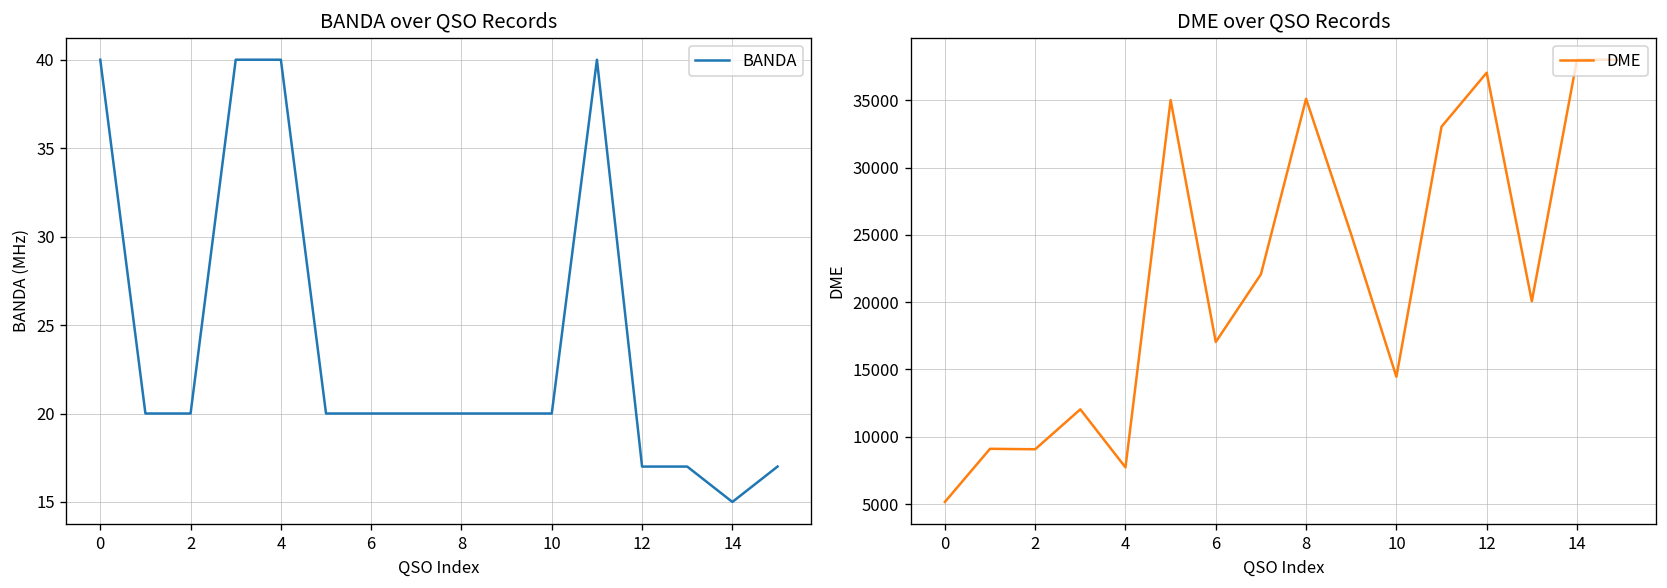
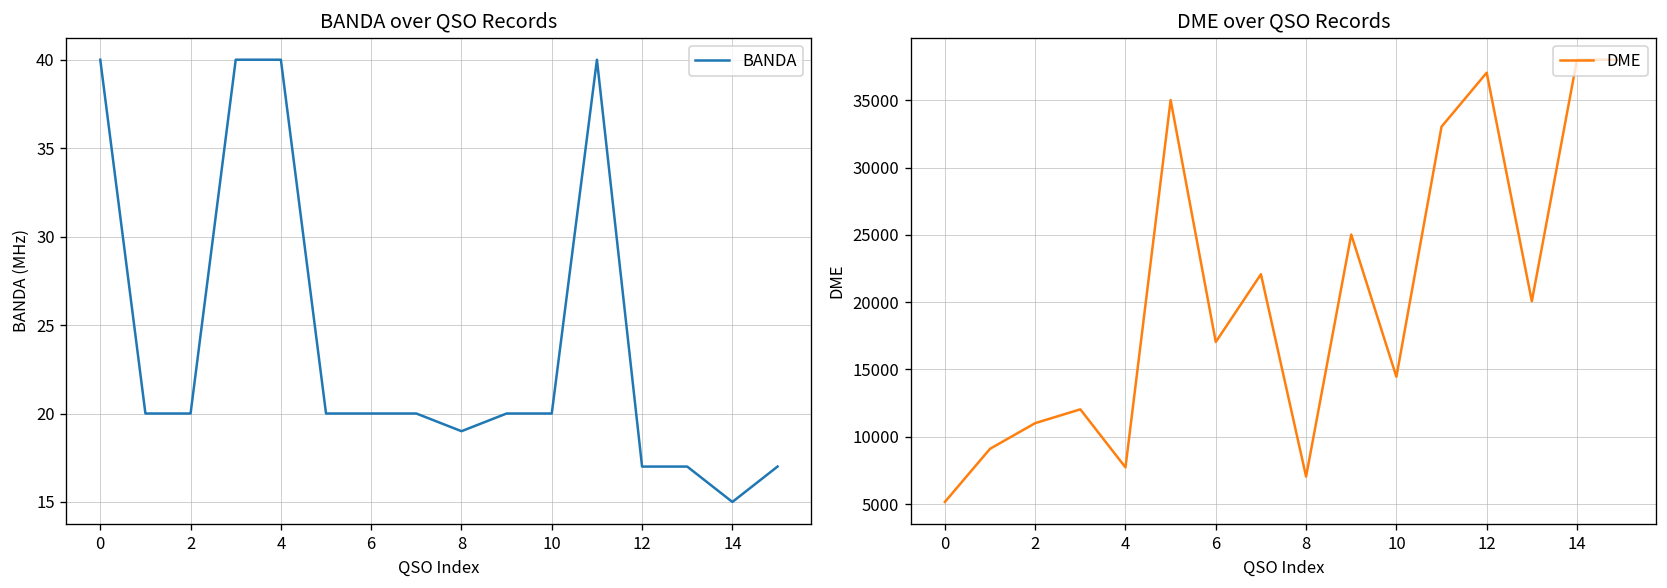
BANDA over QSO Records, 8: 20 -> 19
DME over QSO Records, 2: 9100 -> 11000
DME over QSO Records, 8: 35100 -> 7000
